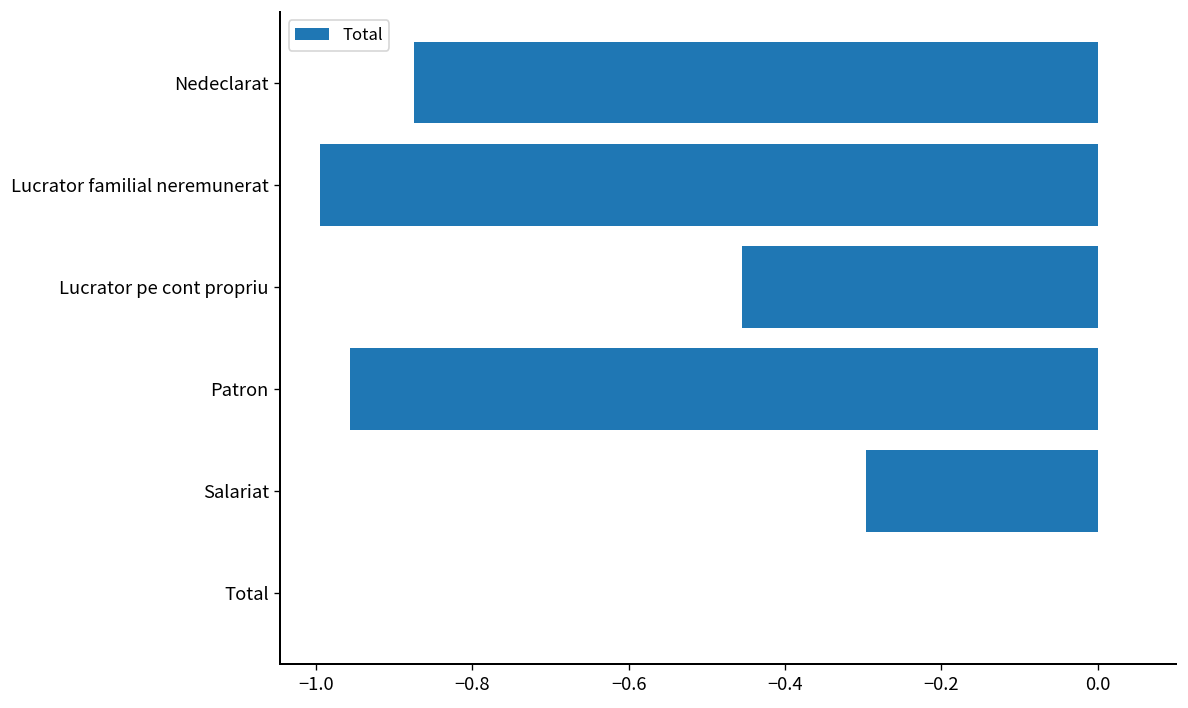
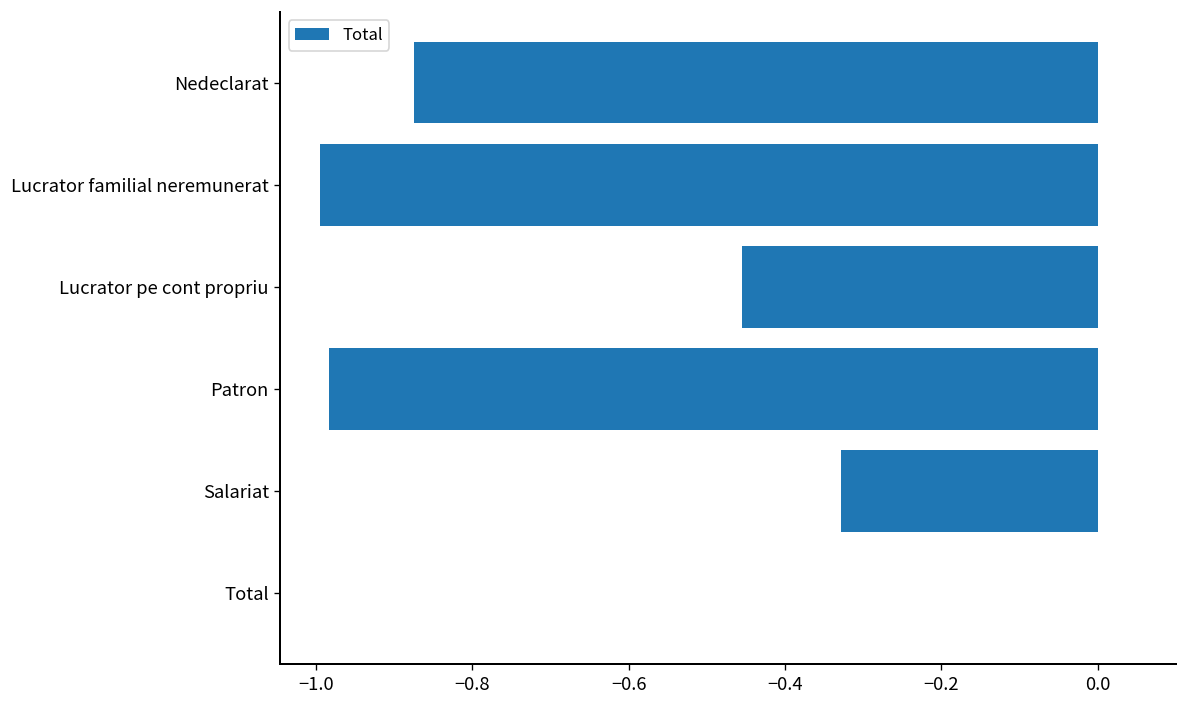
Patron: -0.96 -> -0.98
Salariat: -0.30 -> -0.33
